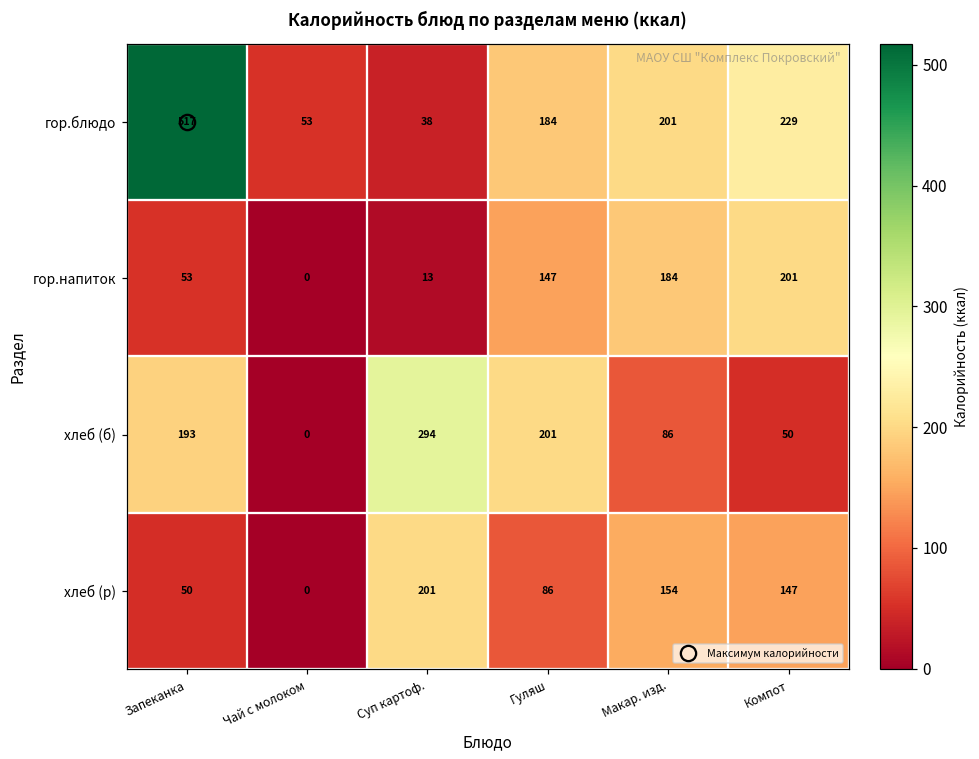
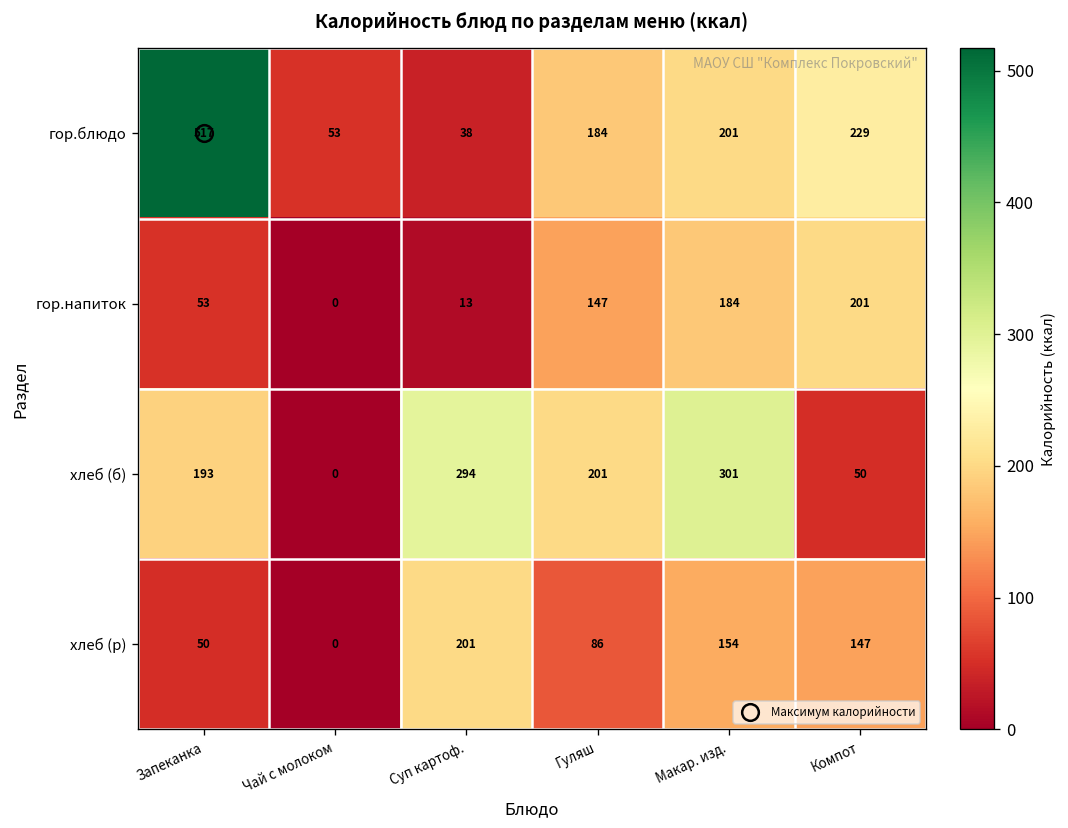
хлеб (б), Макар. изд.: 86 -> 301
